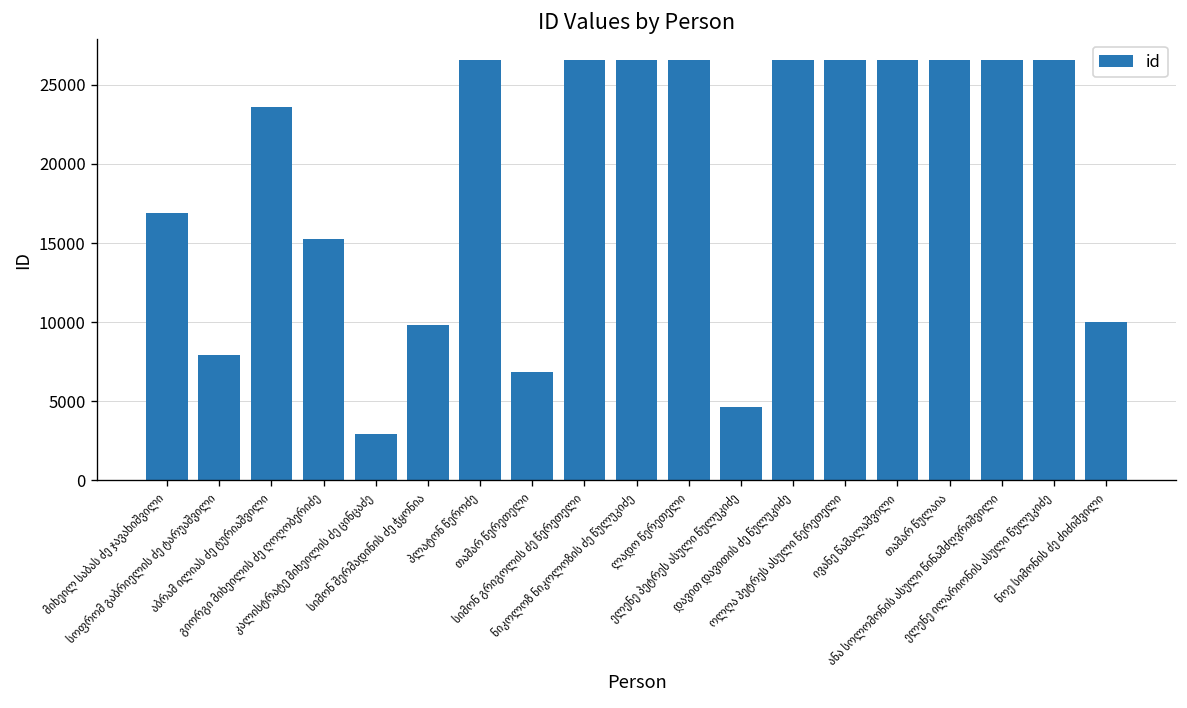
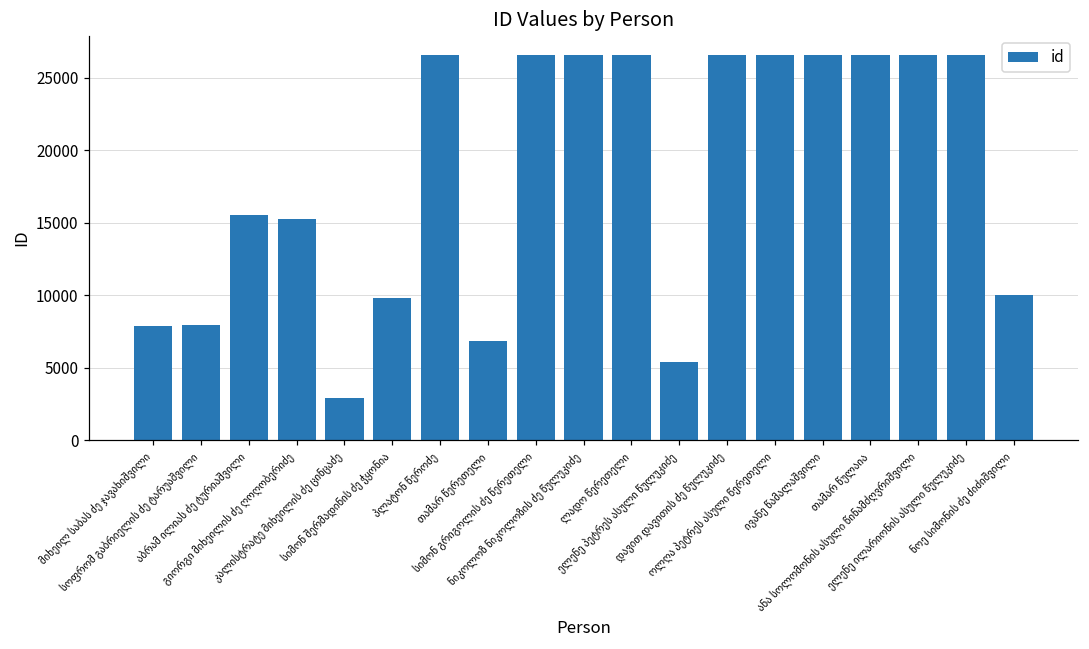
მიხეილ საბას ძე ჯავახიშვილი: 16900 -> 7900
აბრამ ილიას ძე ტურიაშვილი: 23600 -> 15500
ელენე პეტრეს ასული წულუკიძე: 4600 -> 5400
